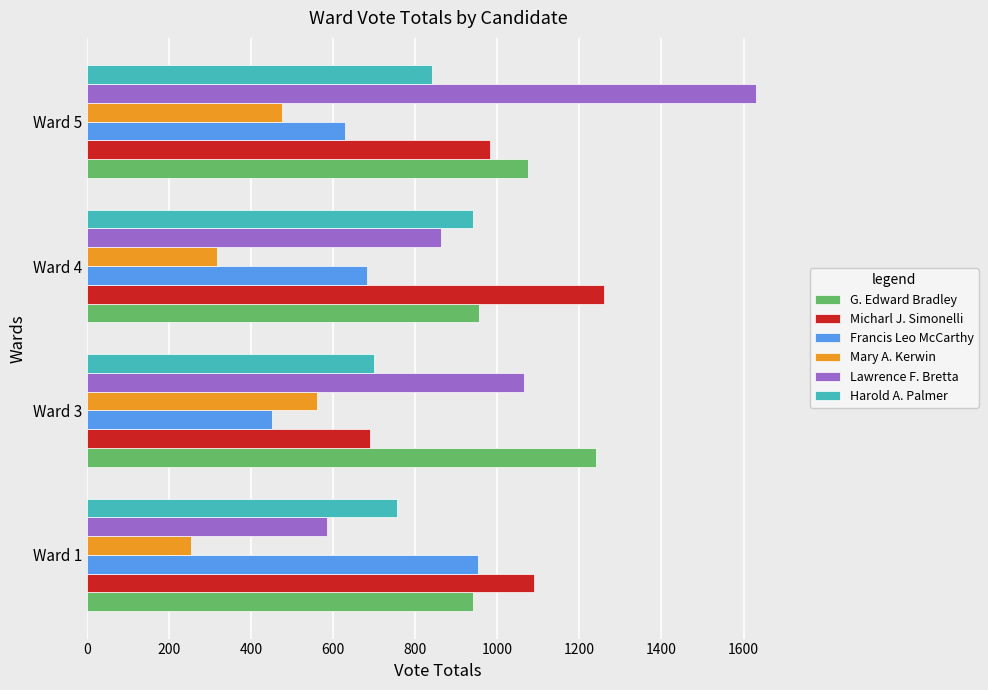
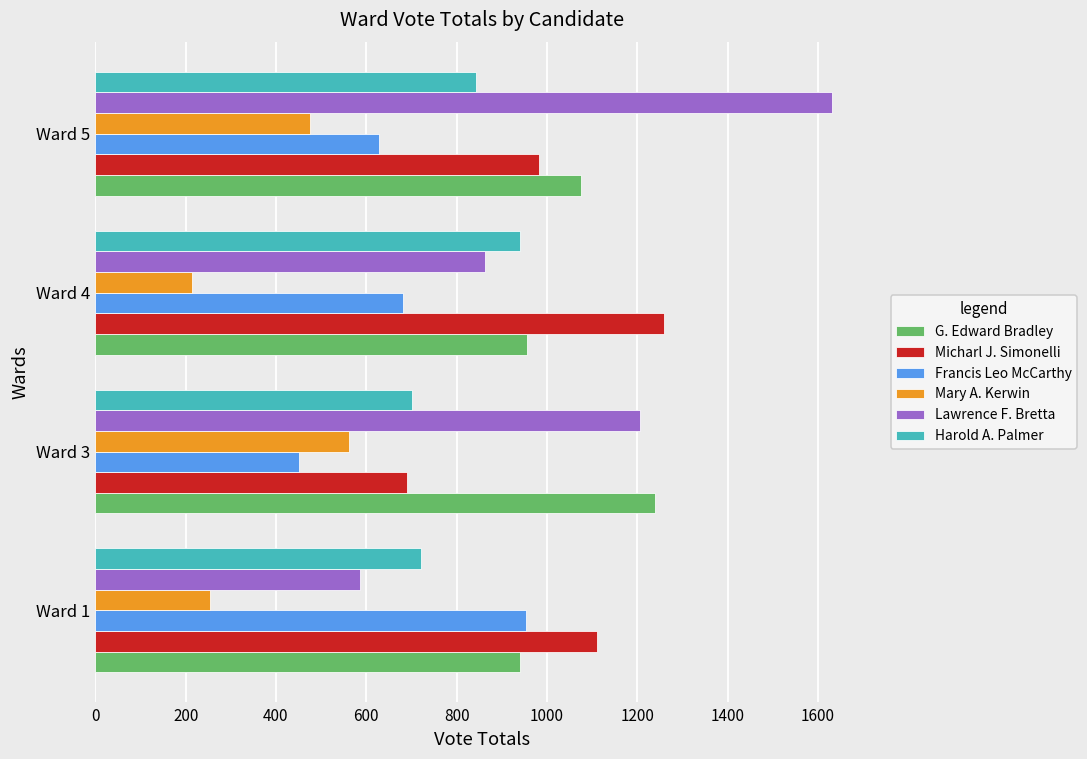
Mary A. Kerwin, Ward 4: 320 -> 210
Lawrence F. Bretta, Ward 3: 1060 -> 1210
Harold A. Palmer, Ward 1: 760 -> 720
Micharl J. Simonelli, Ward 1: 1090 -> 1110
